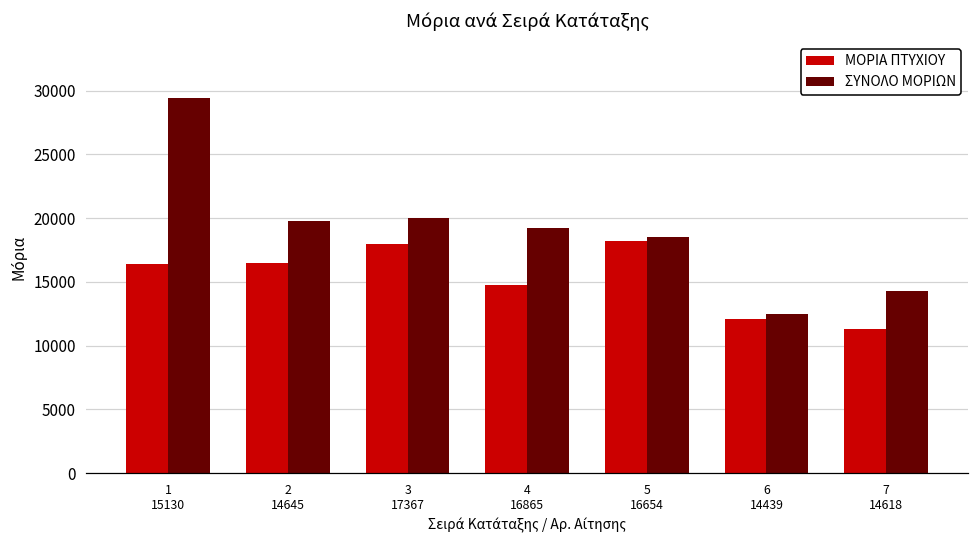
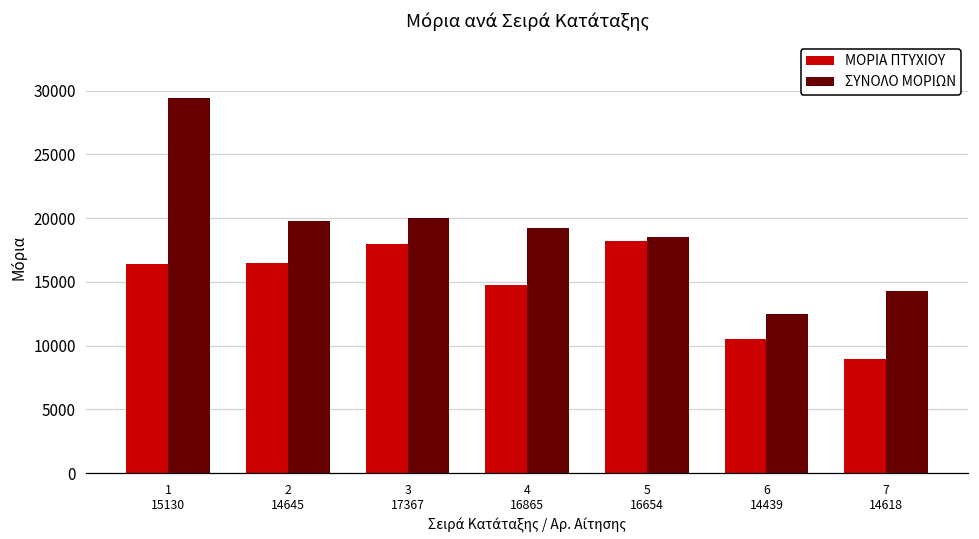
ΜΟΡΙΑ ΠΤΥΧΙΟΥ, 6 14439: 12100 -> 10500
ΜΟΡΙΑ ΠΤΥΧΙΟΥ, 7 14618: 11300 -> 8900
